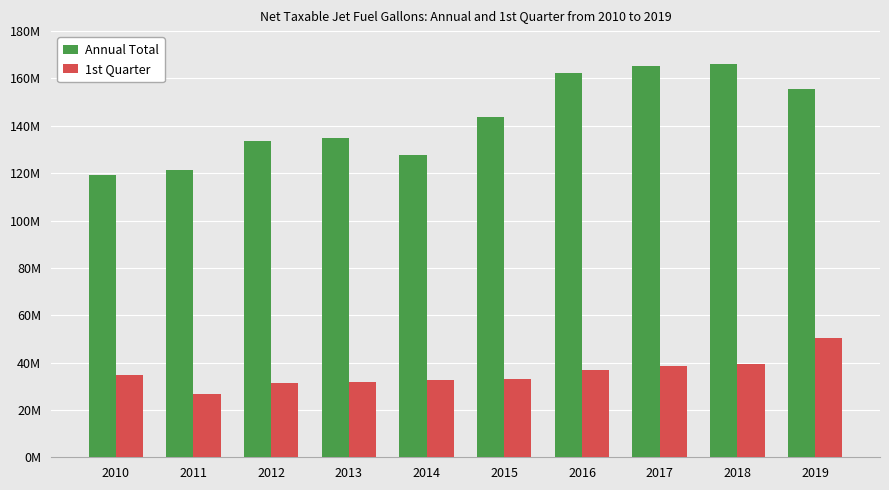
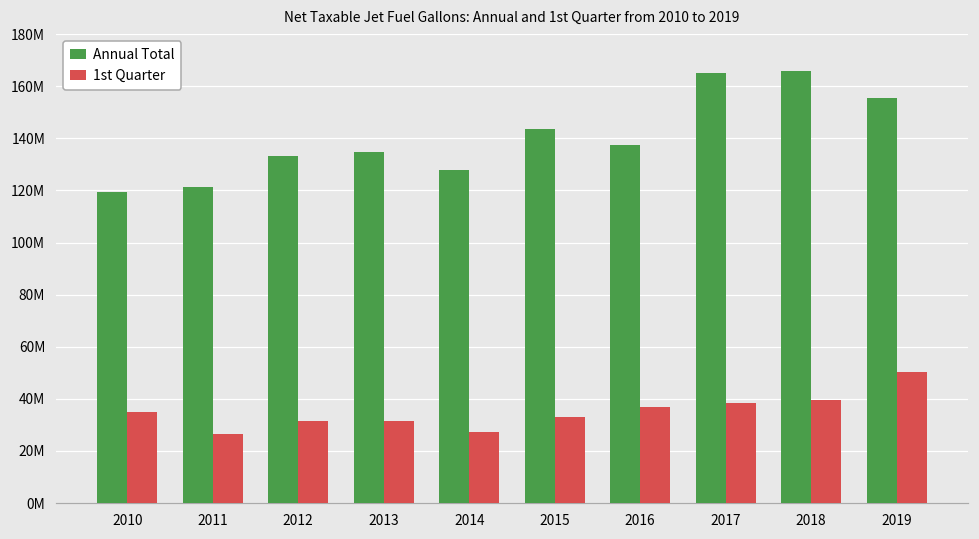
1st Quarter, 2014: 33000000 -> 27000000
Annual Total, 2016: 162000000 -> 137000000
